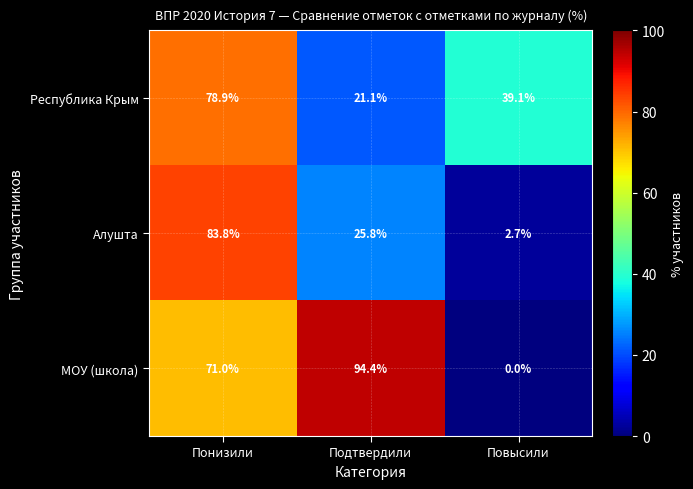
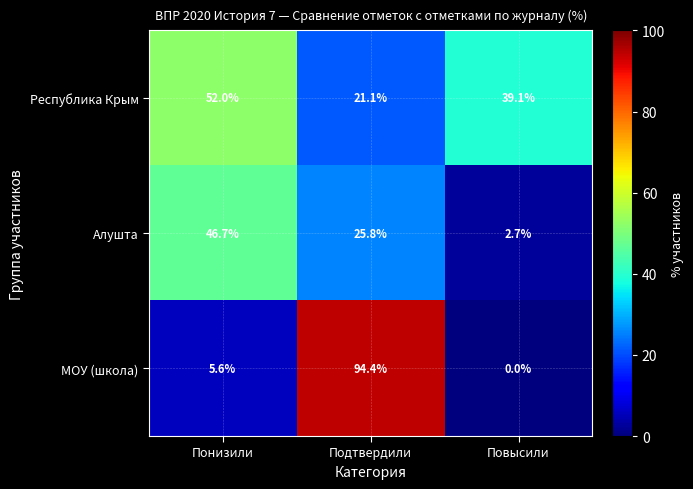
Республика Крым, Понизили: 78.9% -> 52.0%
Алушта, Понизили: 83.8% -> 46.7%
МОУ (школа), Понизили: 71.0% -> 5.6%
